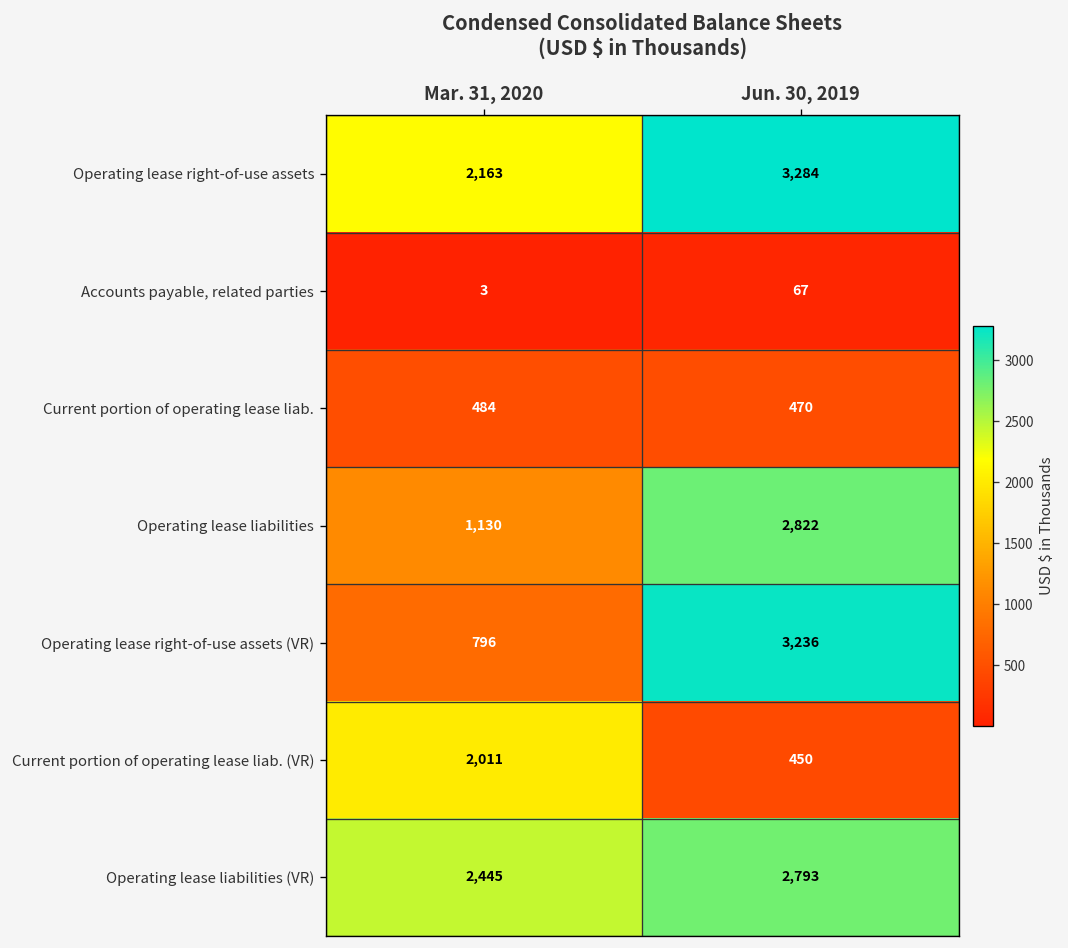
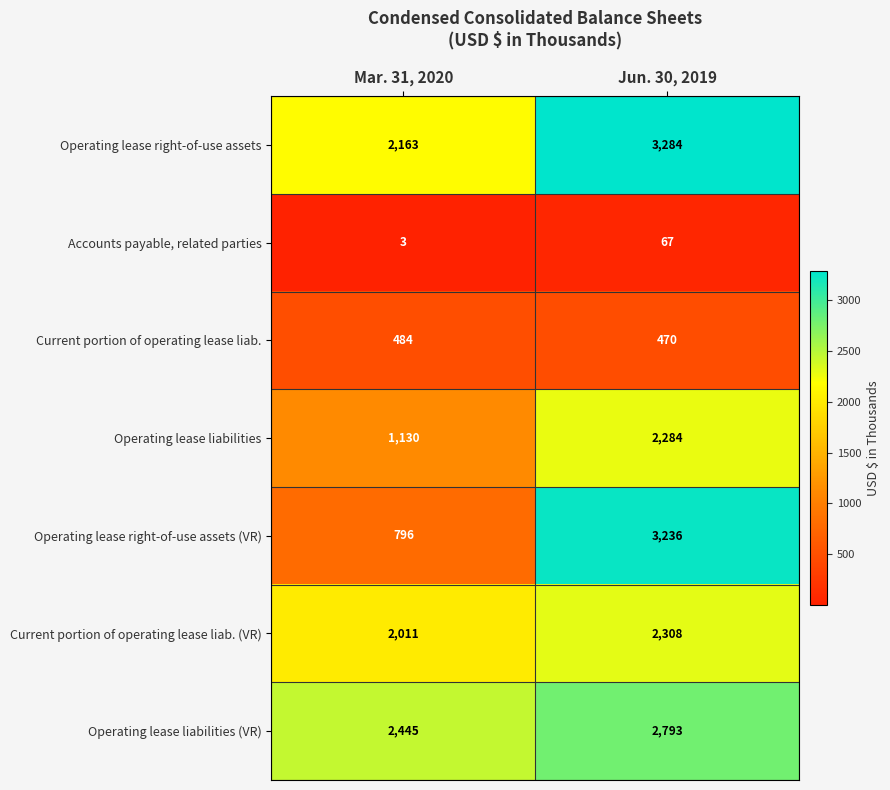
Operating lease liabilities, Jun. 30, 2019: 2,822 -> 2,284
Current portion of operating lease liab. (VR), Jun. 30, 2019: 450 -> 2,308
